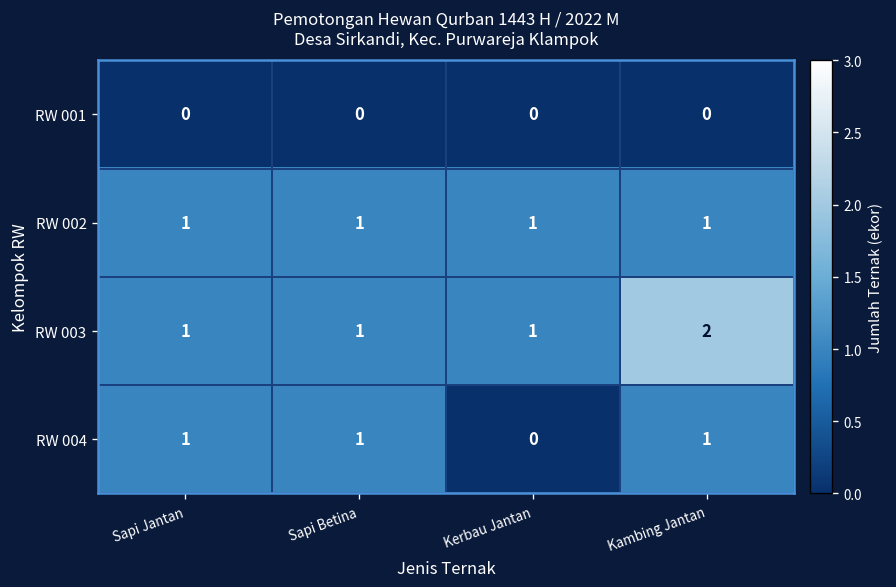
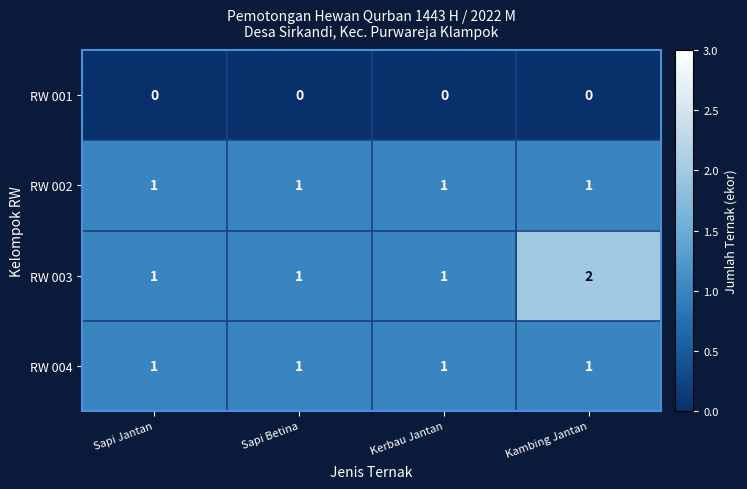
RW 004, Kerbau Jantan: 0 -> 1
